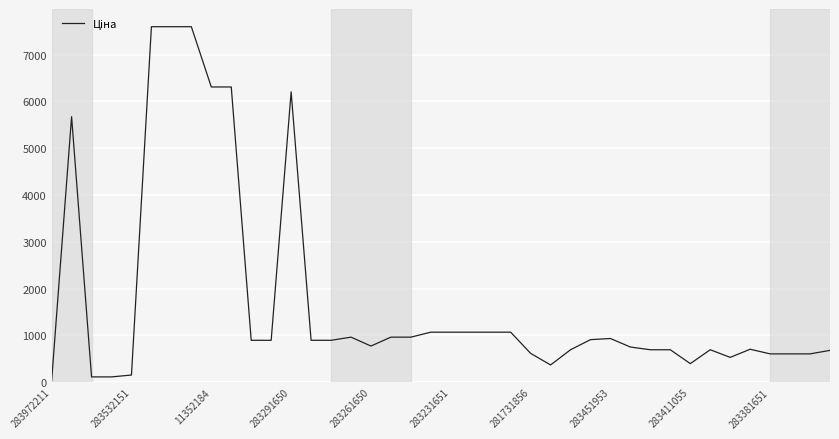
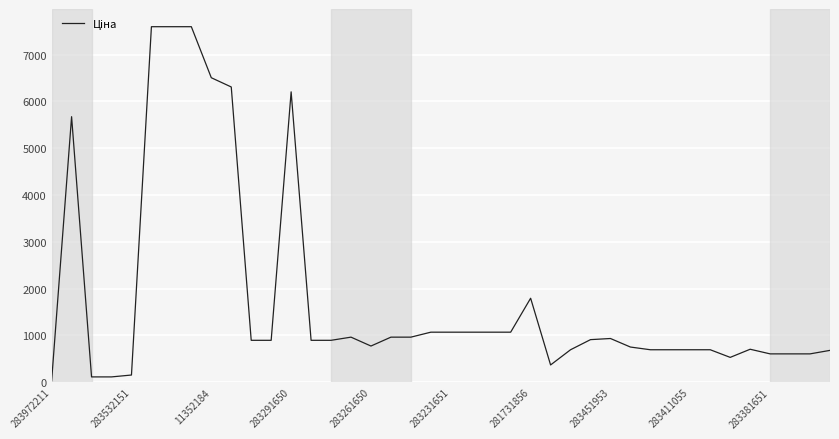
11352184: 6300 -> 6500
281731856: 600 -> 1800
283411055: 400 -> 700
